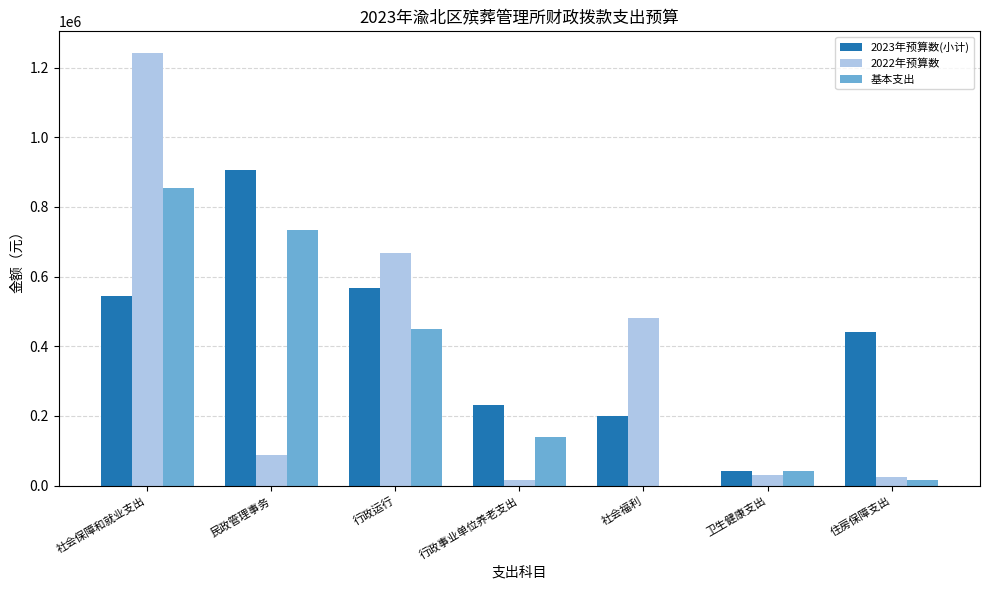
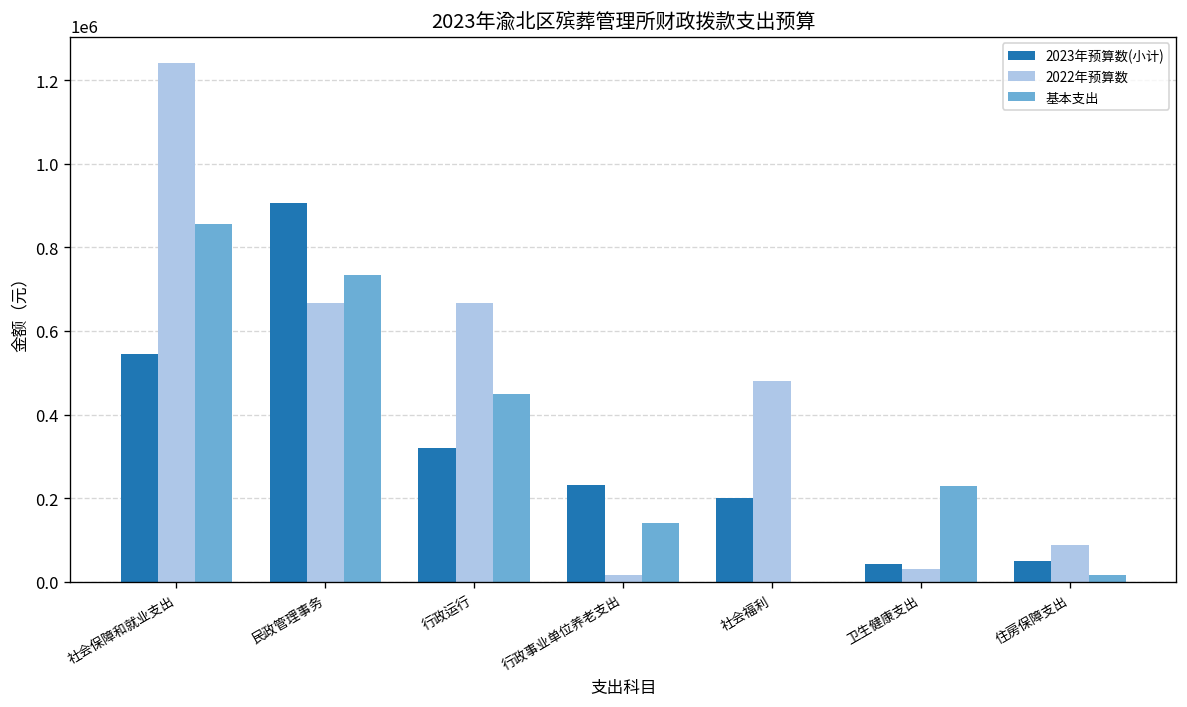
2022年预算数, 民政管理事务: 90000 -> 670000
2023年预算数(小计), 行政运行: 570000 -> 320000
基本支出, 卫生健康支出: 40000 -> 230000
2023年预算数(小计), 住房保障支出: 440000 -> 50000
2022年预算数, 住房保障支出: 30000 -> 90000
